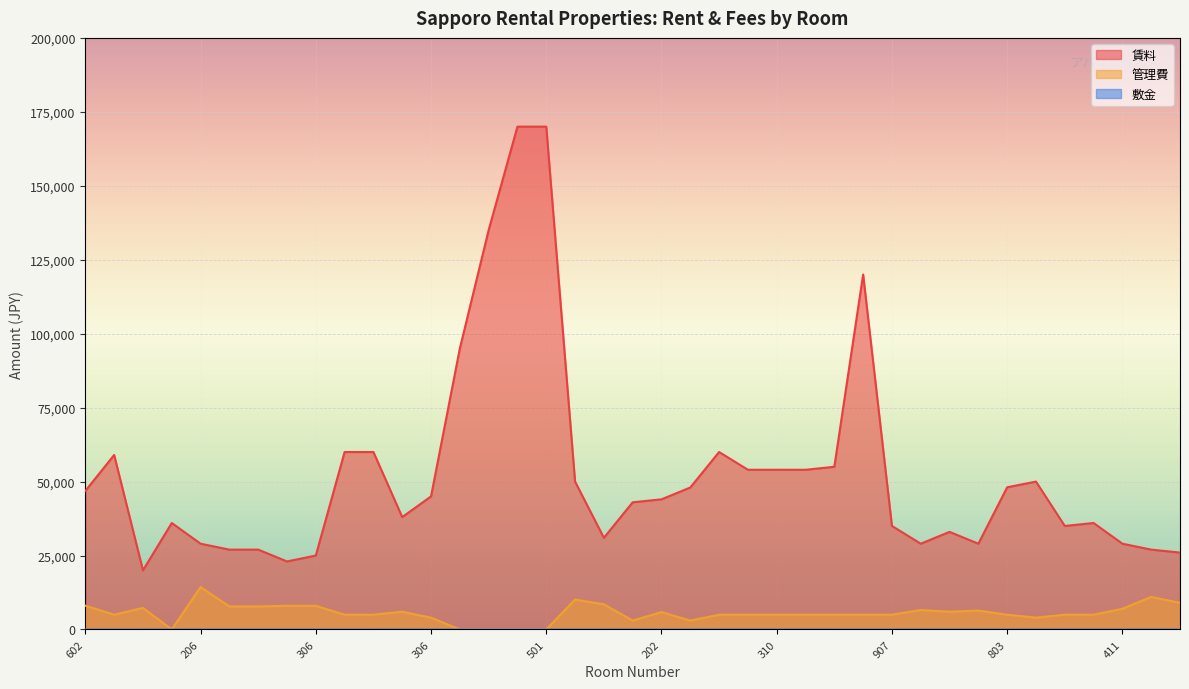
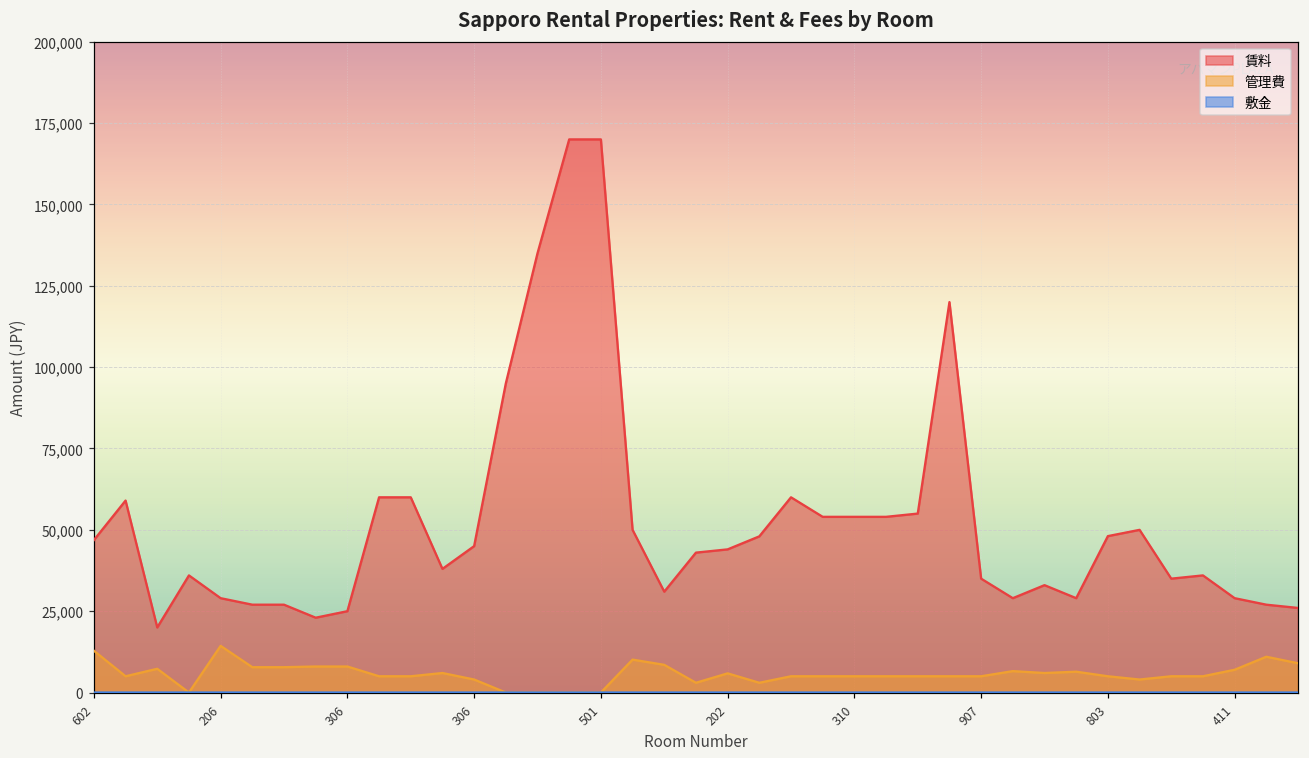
管理費, 602: 8,000 -> 13,000
